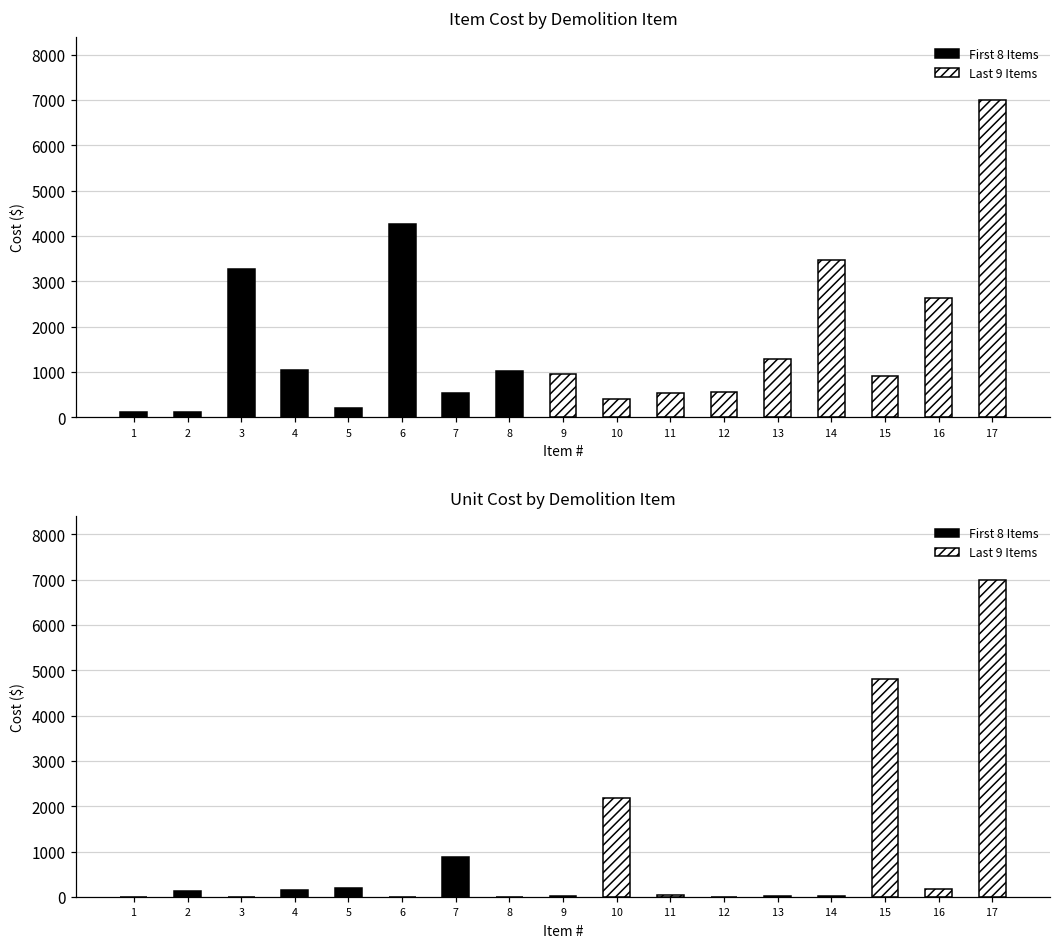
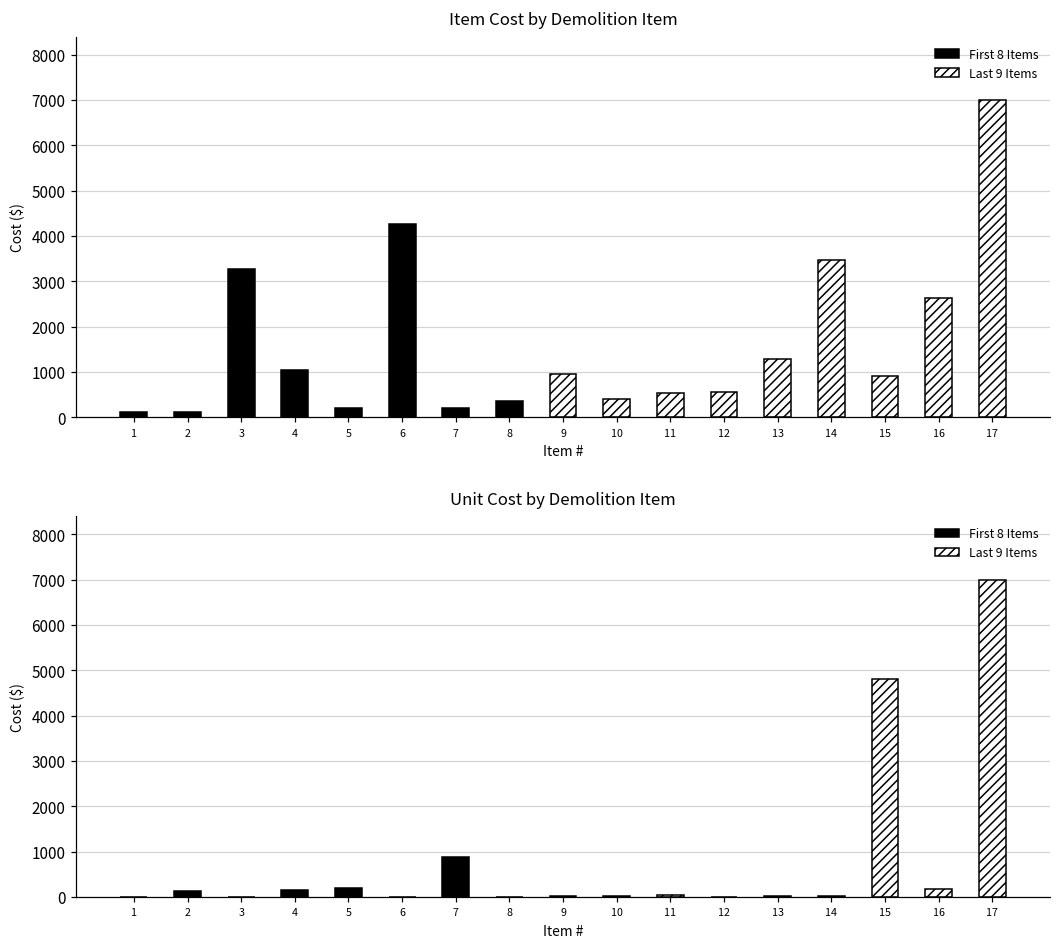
Item Cost by Demolition Item, First 8 Items, 7: 500 -> 200
Item Cost by Demolition Item, First 8 Items, 8: 1000 -> 400
Unit Cost by Demolition Item, Last 9 Items, 10: 2200 -> 0
